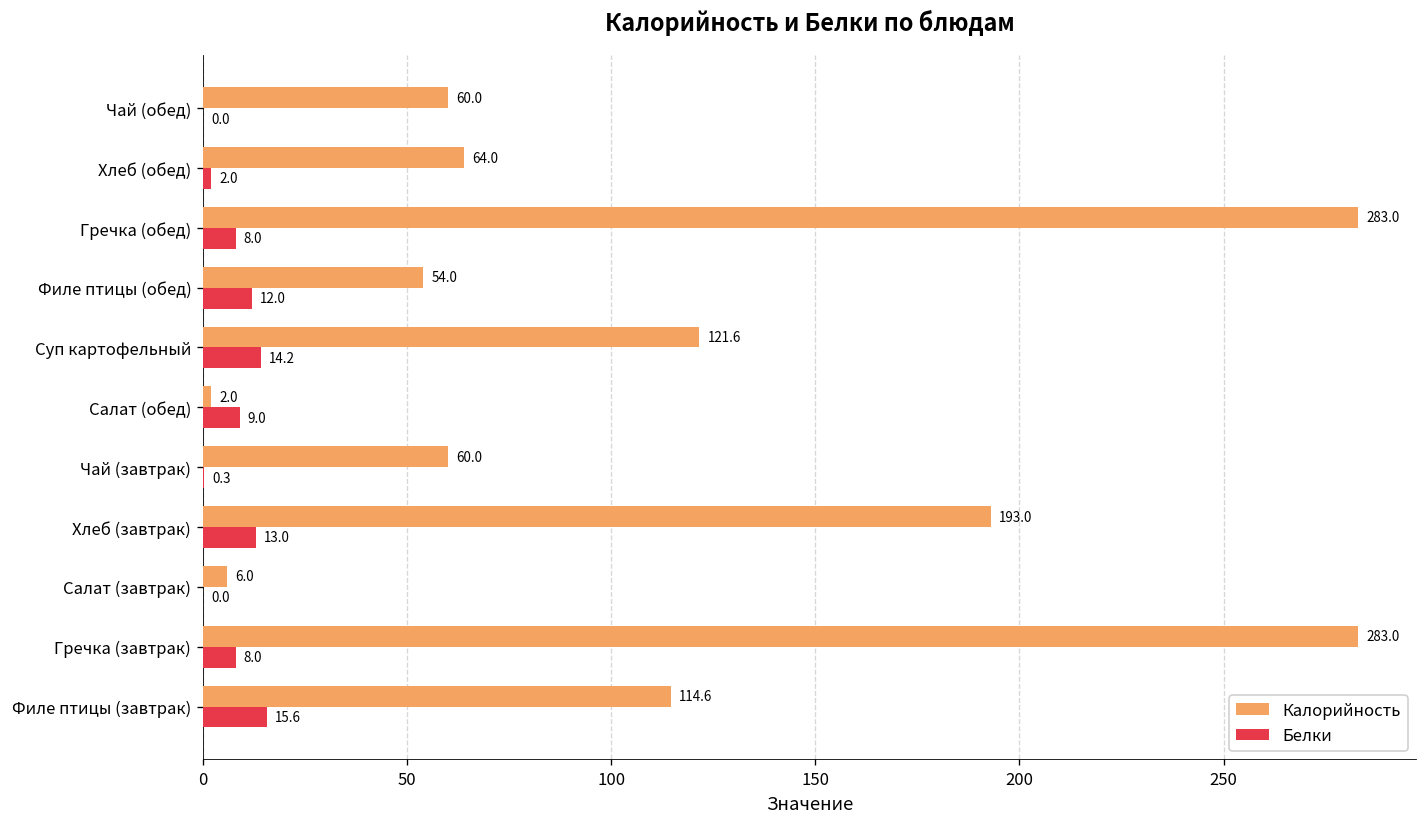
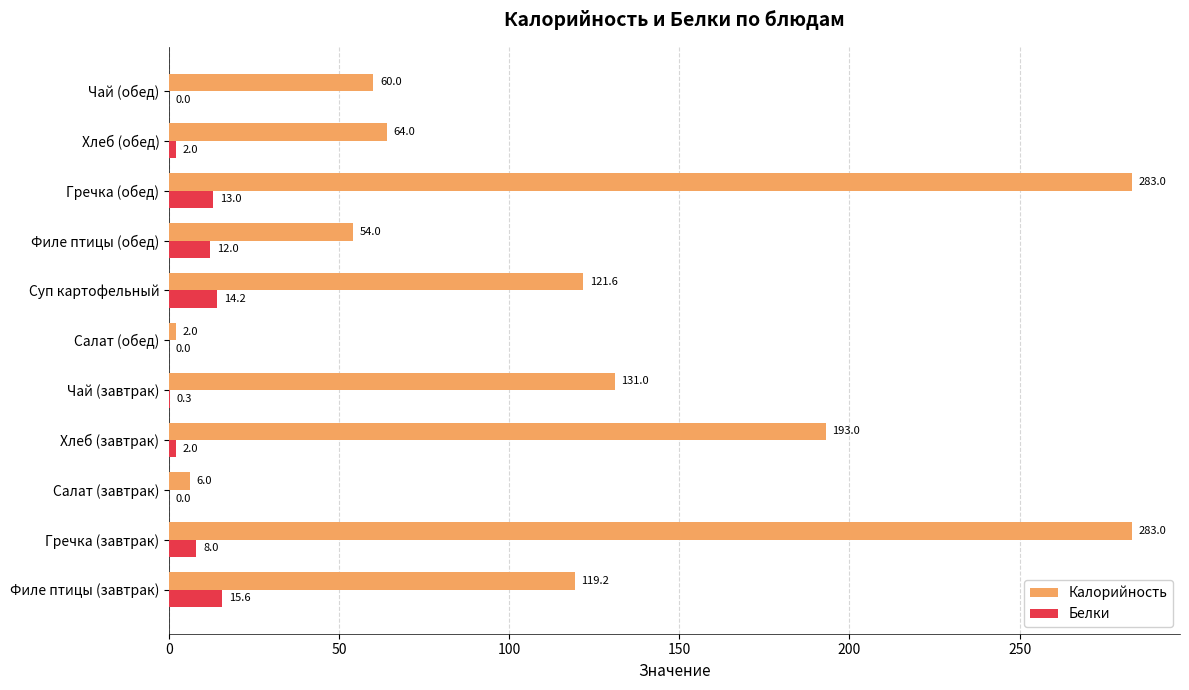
Белки, Гречка (обед): 8.0 -> 13.0
Белки, Салат (обед): 9.0 -> 0.0
Калорийность, Чай (завтрак): 60.0 -> 131.0
Белки, Хлеб (завтрак): 13.0 -> 2.0
Калорийность, Филе птицы (завтрак): 114.6 -> 119.2
